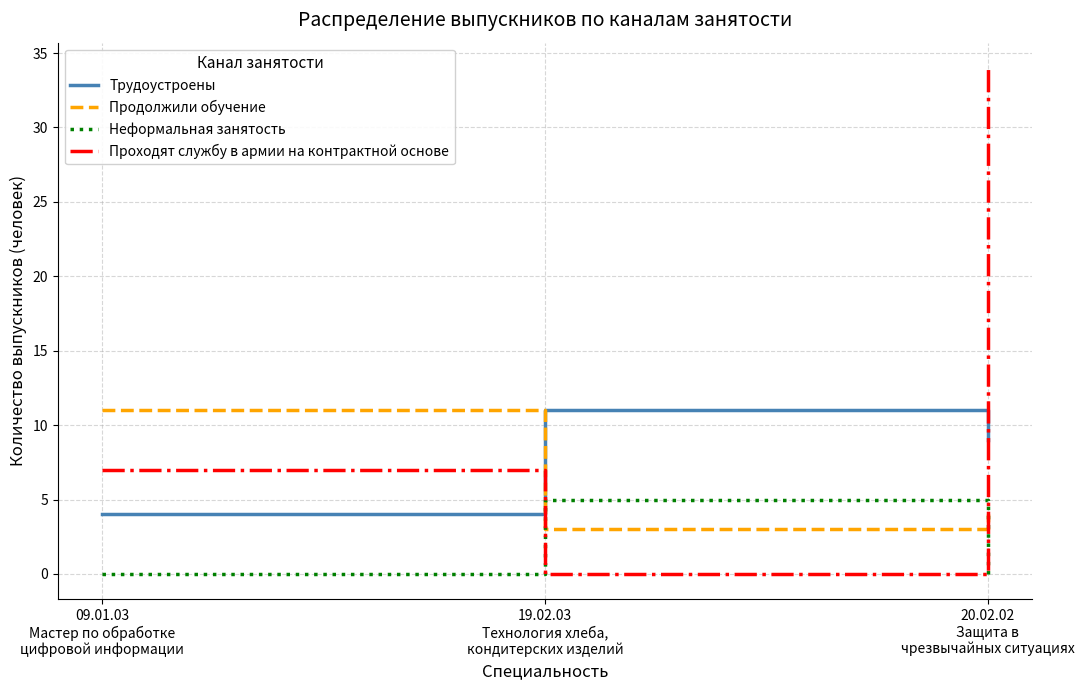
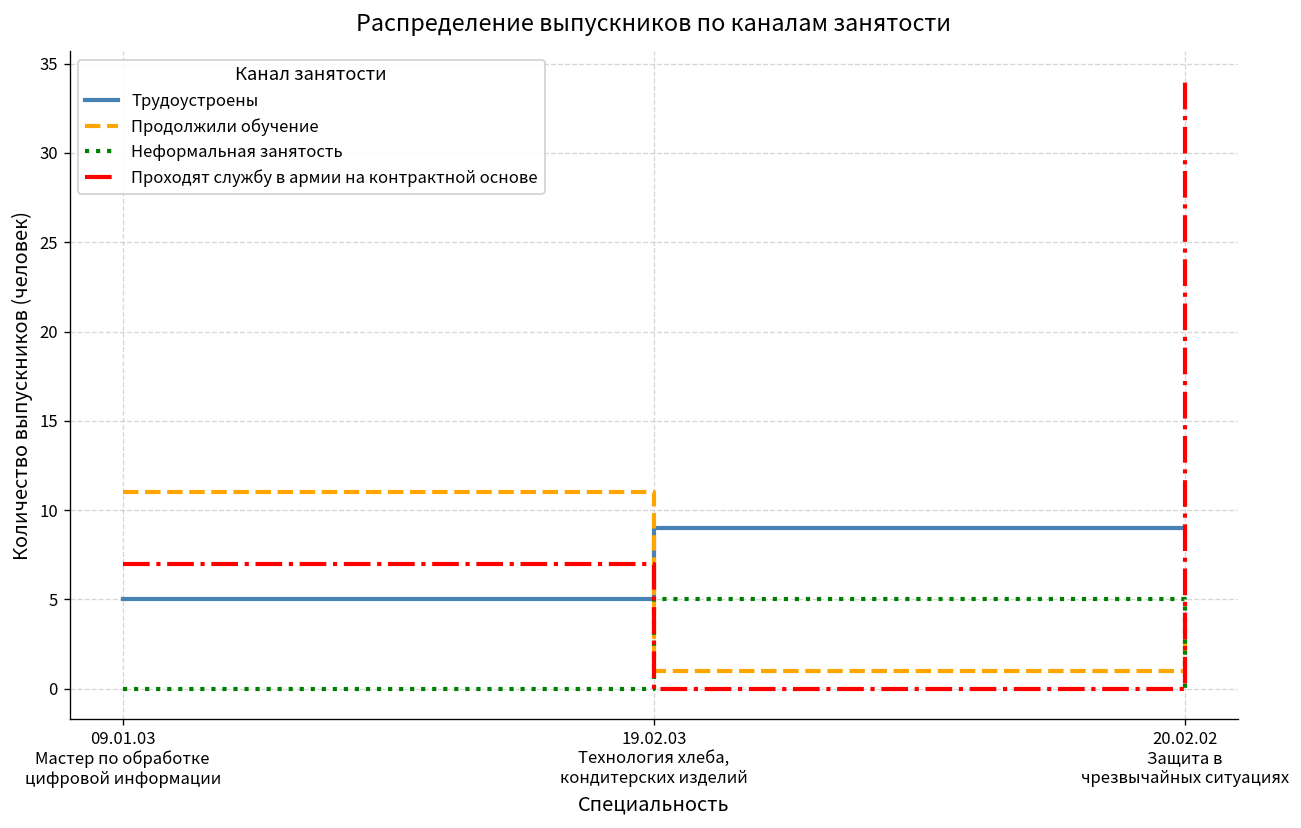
Трудоустроены, 09.01.03 Мастер по обработке цифровой информации: 4 -> 5
Трудоустроены, 19.02.03 Технология хлеба, кондитерских изделий: 11 -> 9
Продолжили обучение, 19.02.03 Технология хлеба, кондитерских изделий: 3 -> 1
Продолжили обучение, 20.02.02 Защита в чрезвычайных ситуациях: 4 -> 3
